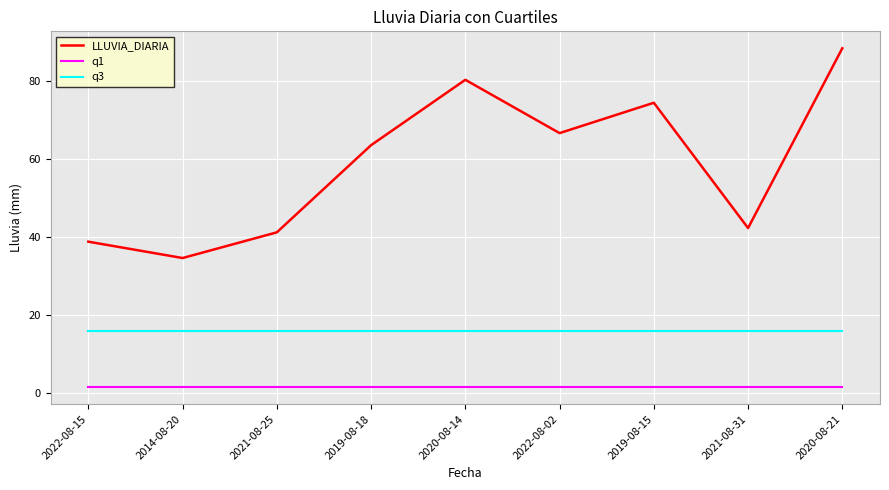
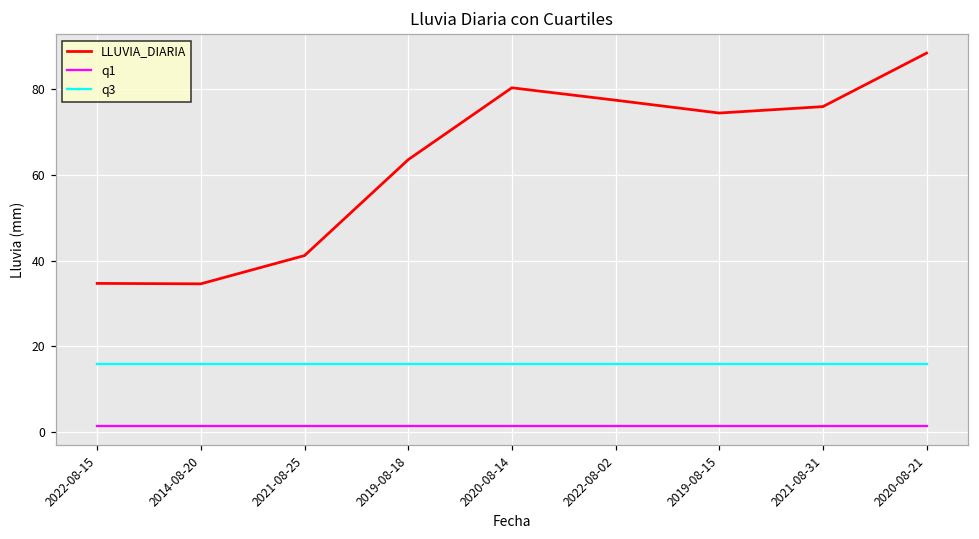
LLUVIA_DIARIA, 2022-08-15: 39 -> 35
LLUVIA_DIARIA, 2022-08-02: 67 -> 78
LLUVIA_DIARIA, 2021-08-31: 42 -> 76
